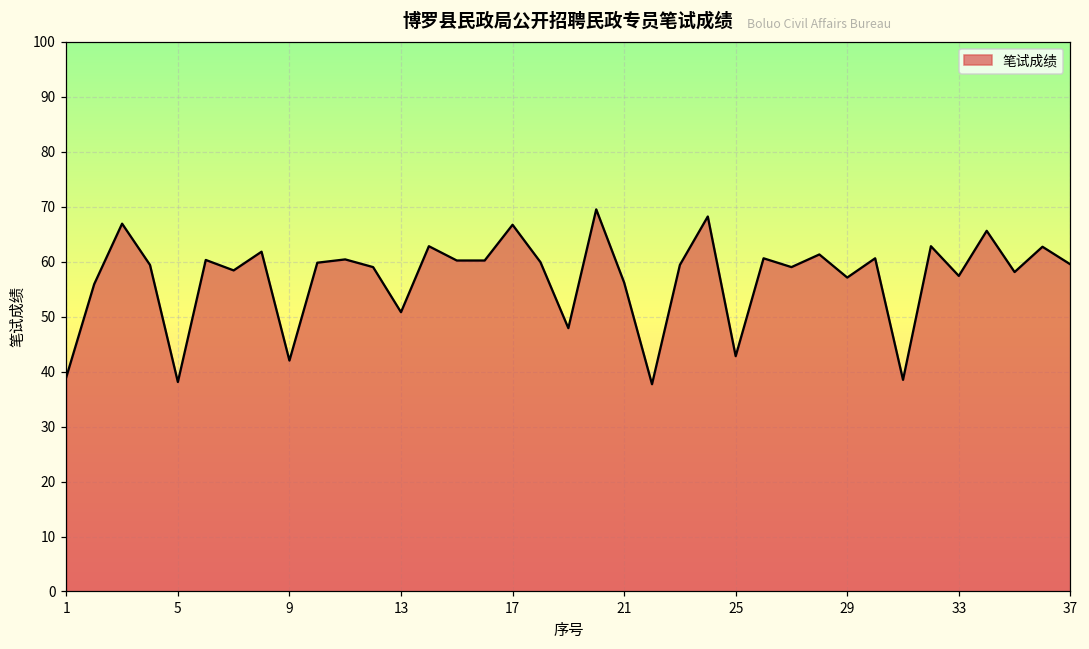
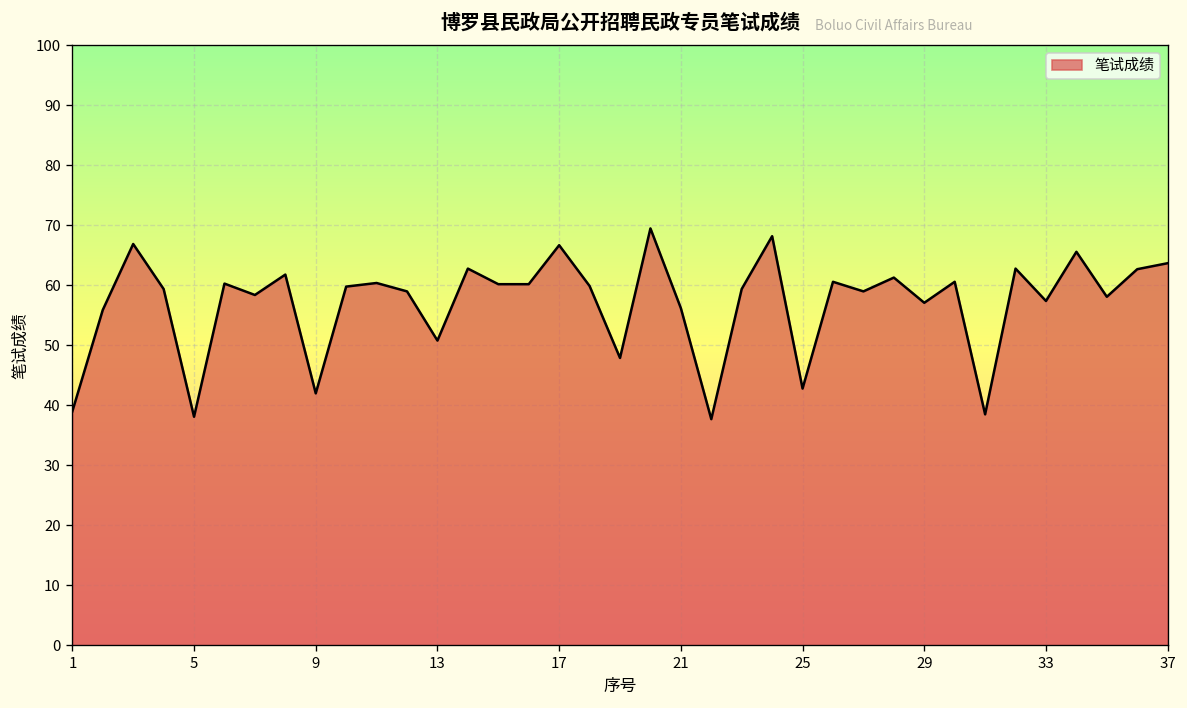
37: 60 -> 64
